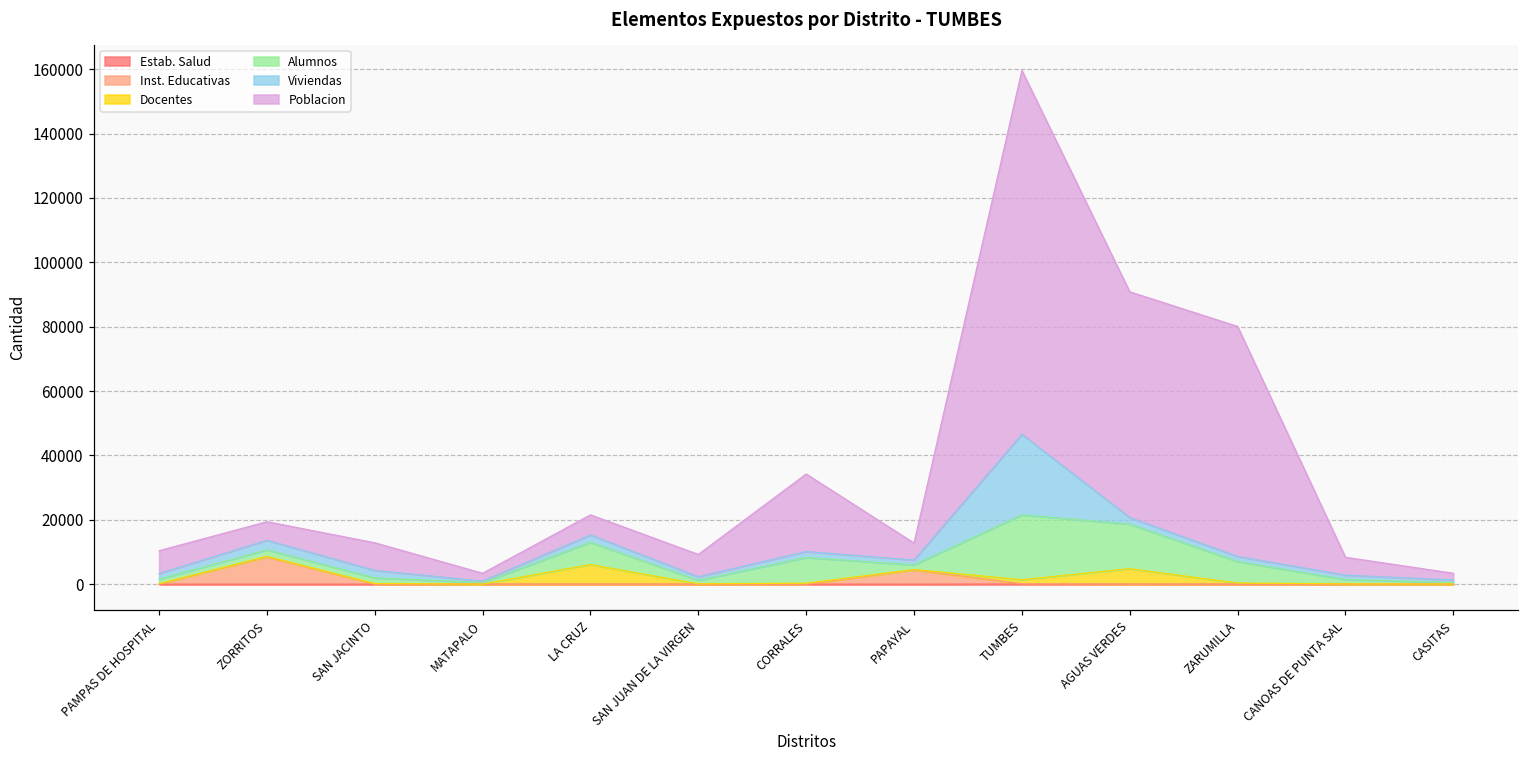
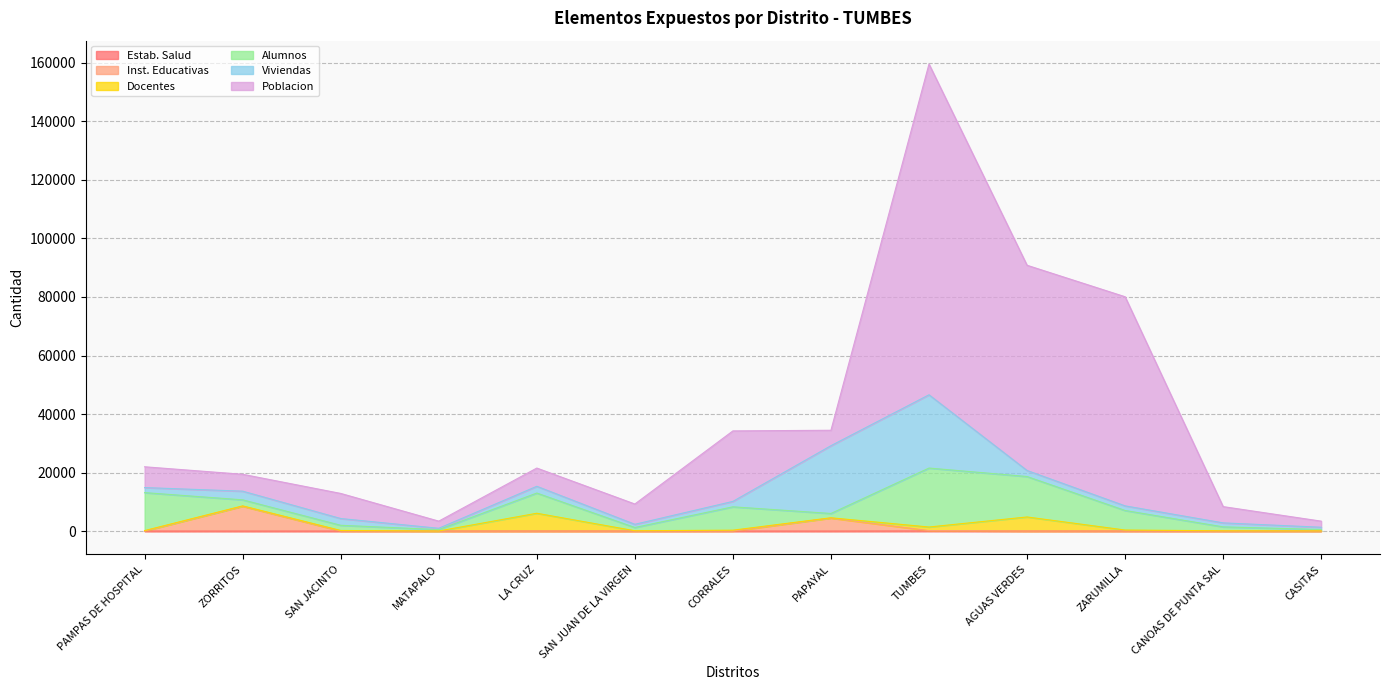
Alumnos, PAMPAS DE HOSPITAL: 1000 -> 13000
Viviendas, PAPAYAL: 1000 -> 23000
